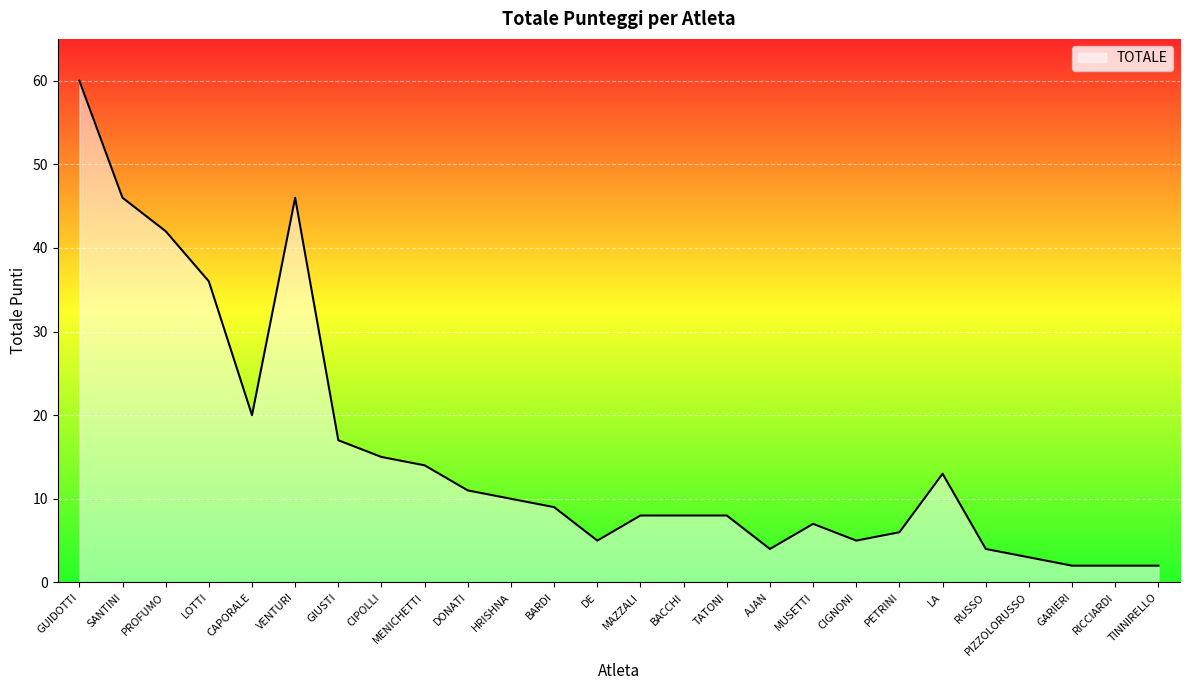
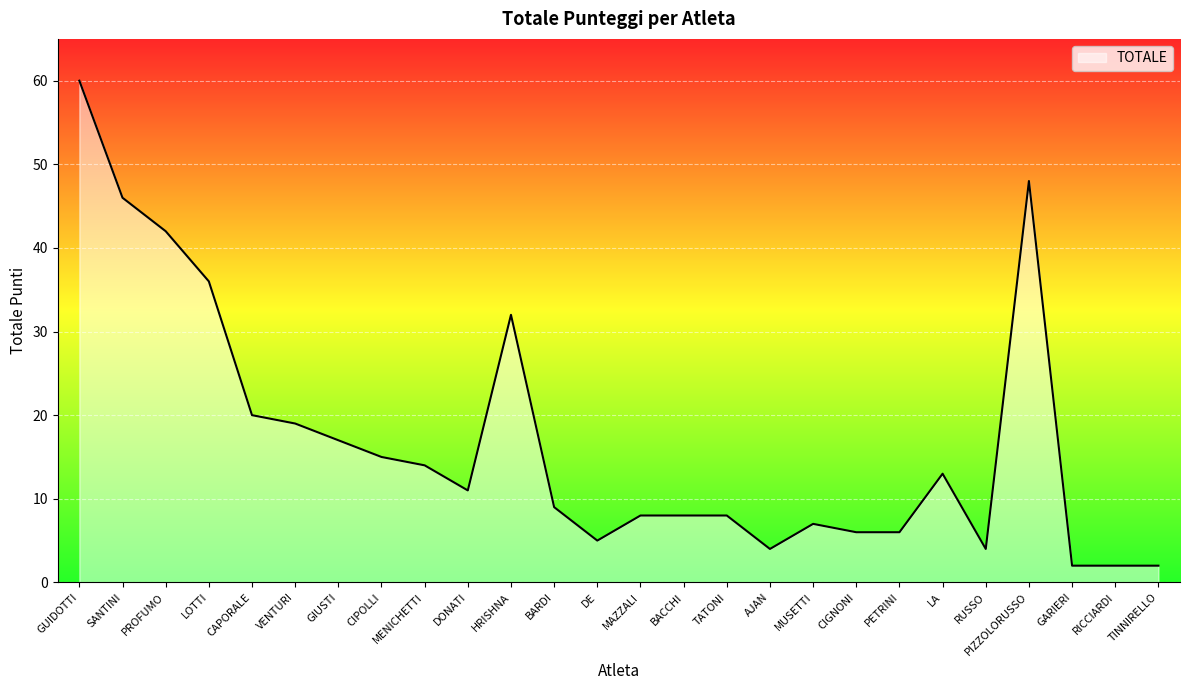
VENTURI: 46 -> 19
HRISHNA: 10 -> 32
CIGNONI: 5 -> 6
PIZZOLORUSSO: 3 -> 48
